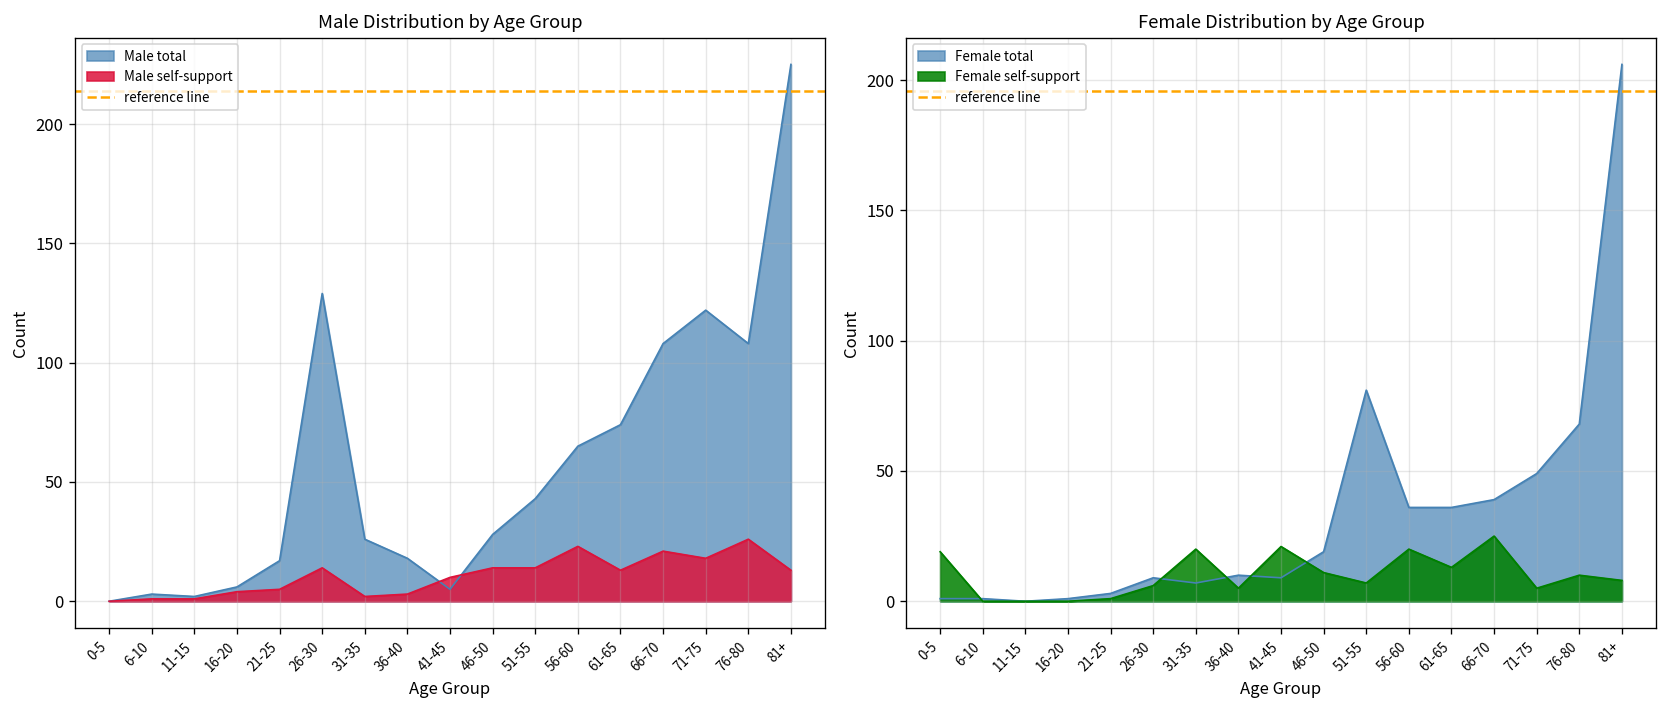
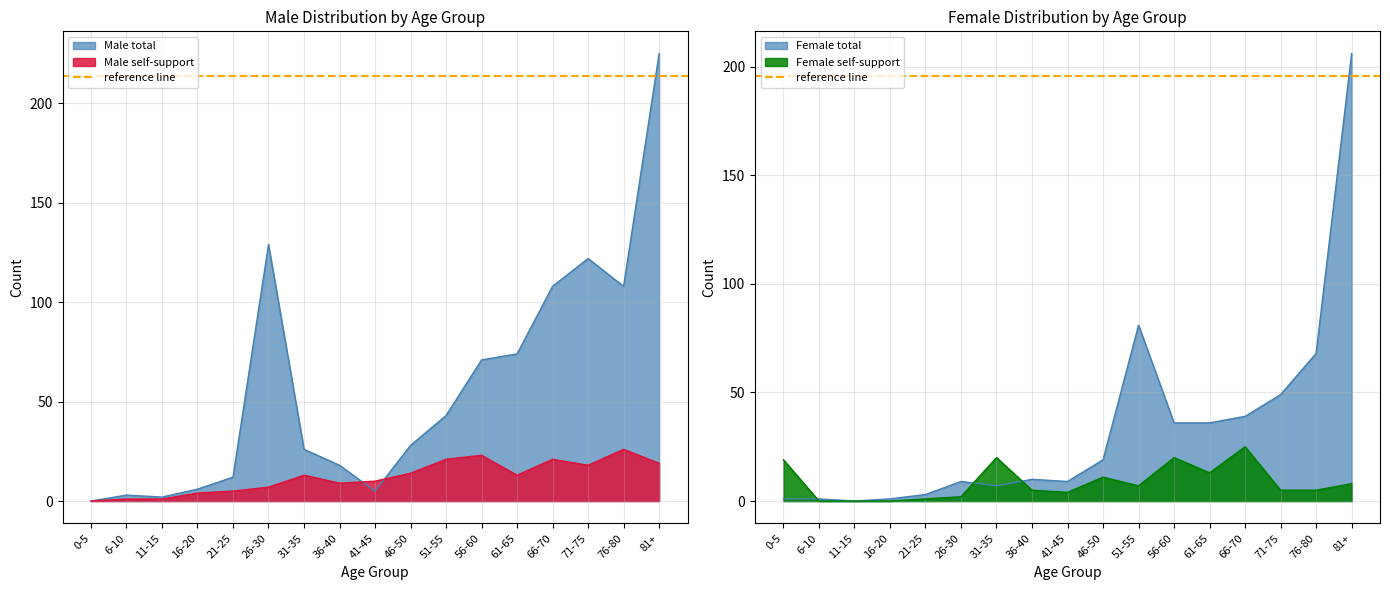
Male Distribution by Age Group, Male total, 21-25: 17 -> 12
Male Distribution by Age Group, Male self-support, 26-30: 14 -> 7
Male Distribution by Age Group, Male self-support, 31-35: 2 -> 13
Male Distribution by Age Group, Male self-support, 36-40: 3 -> 9
Male Distribution by Age Group, Male self-support, 51-55: 14 -> 21
Male Distribution by Age Group, Male total, 56-60: 65 -> 71
Male Distribution by Age Group, Male self-support, 81+: 13 -> 19
Female Distribution by Age Group, Female self-support, 26-30: 6 -> 2
Female Distribution by Age Group, Female self-support, 41-45: 21 -> 4
Female Distribution by Age Group, Female self-support, 76-80: 10 -> 5
